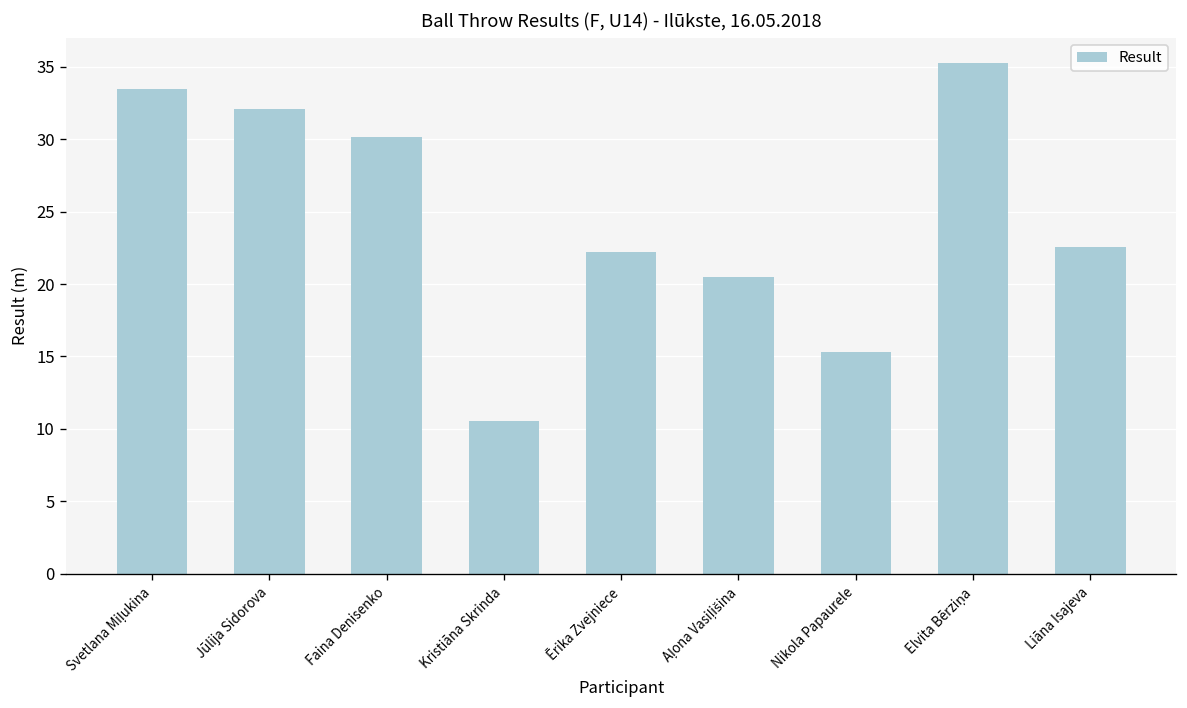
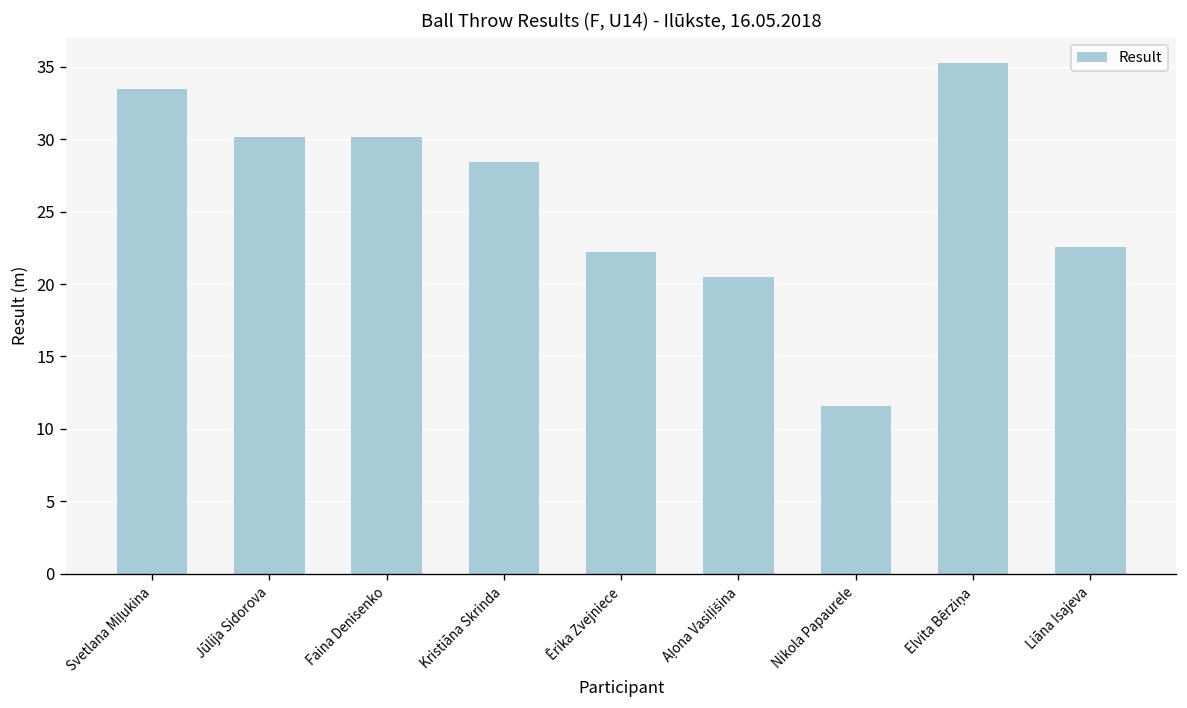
Jūlija Sidorova: 32.1 -> 30.2
Kristiāna Skrinda: 10.5 -> 28.4
Nikola Papaurele: 15.3 -> 11.6
